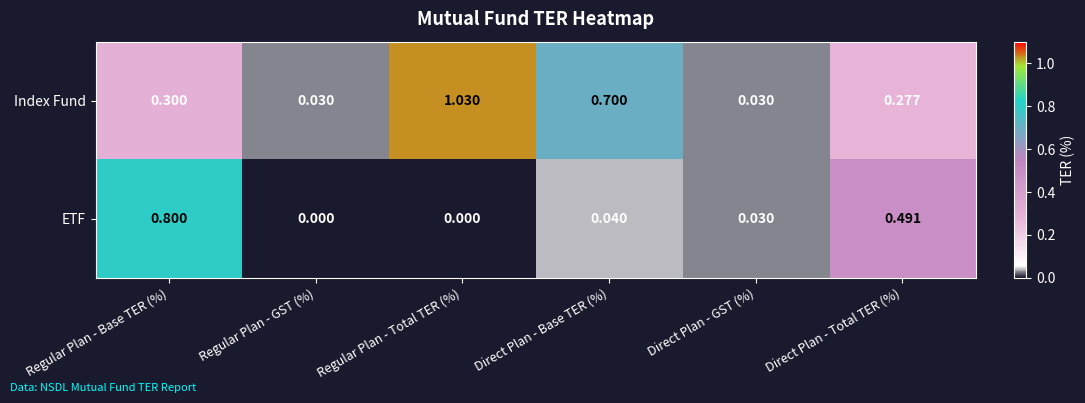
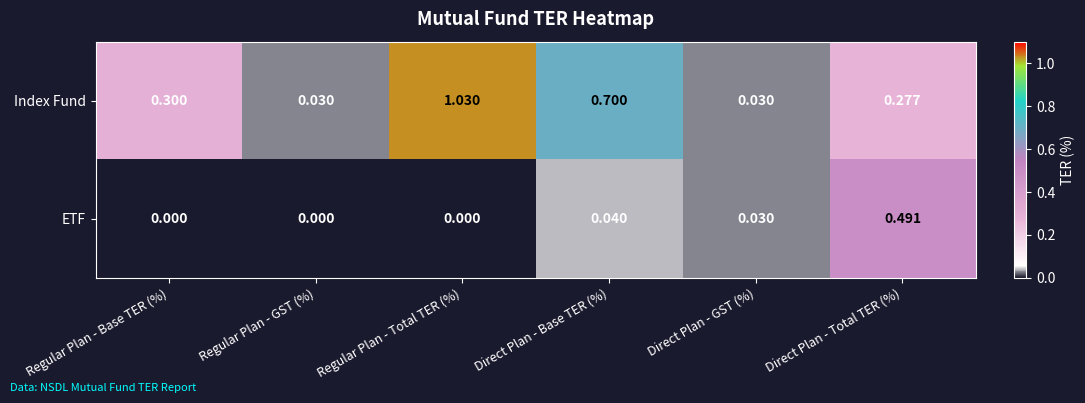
ETF, Regular Plan - Base TER (%): 0.800 -> 0.000
